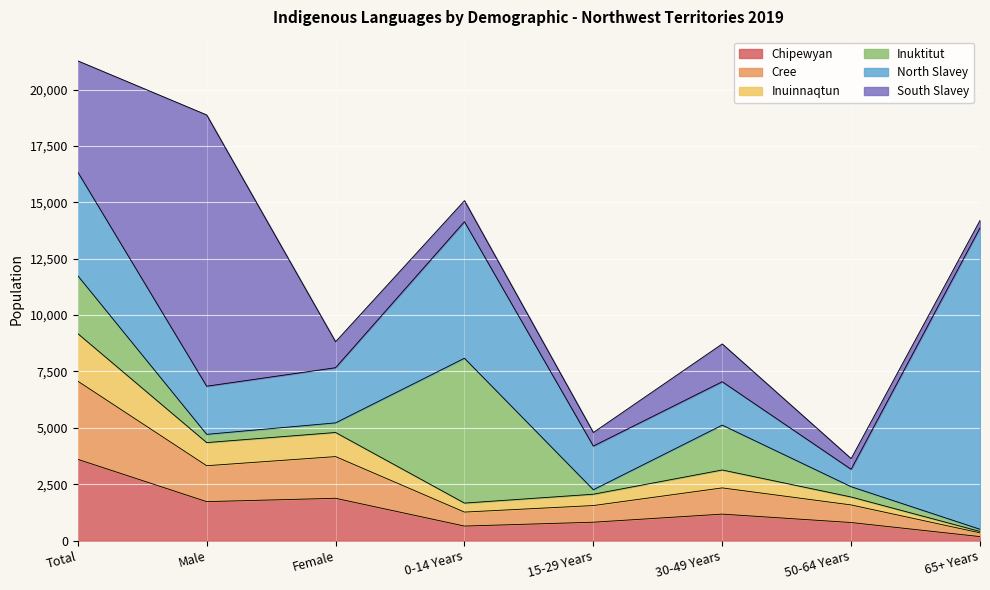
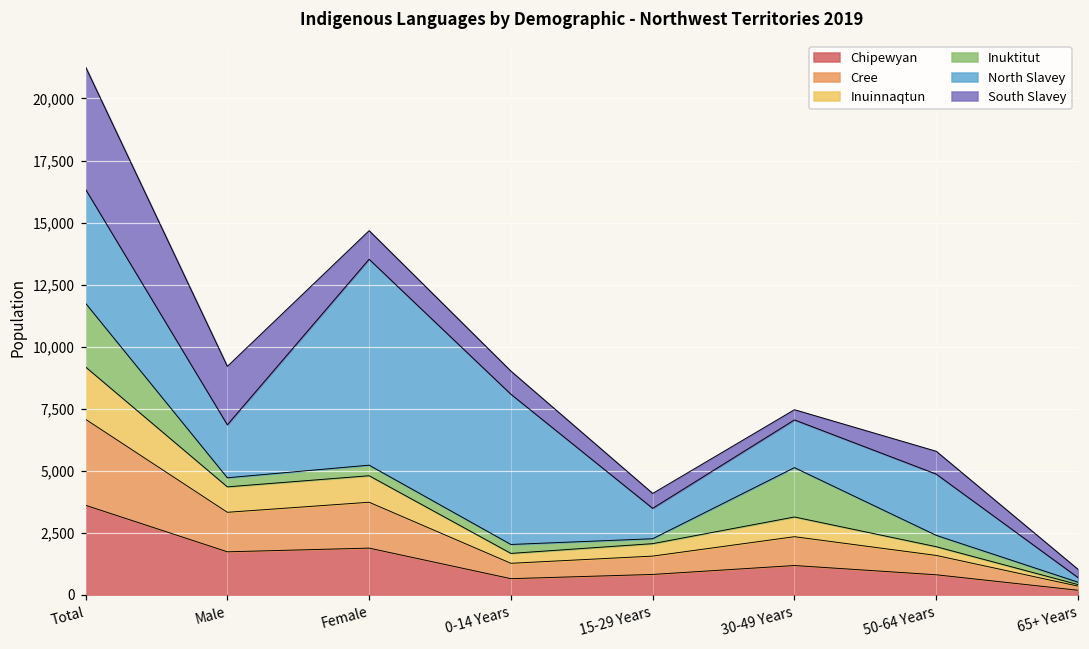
South Slavey, Male: 12,000 -> 2,400
North Slavey, Female: 2,400 -> 8,300
Inuktitut, 0-14 Years: 6,400 -> 400
North Slavey, 15-29 Years: 1,900 -> 1,200
South Slavey, 30-49 Years: 1,700 -> 400
North Slavey, 50-64 Years: 800 -> 2,500
South Slavey, 50-64 Years: 500 -> 900
North Slavey, 65+ Years: 13,400 -> 200
